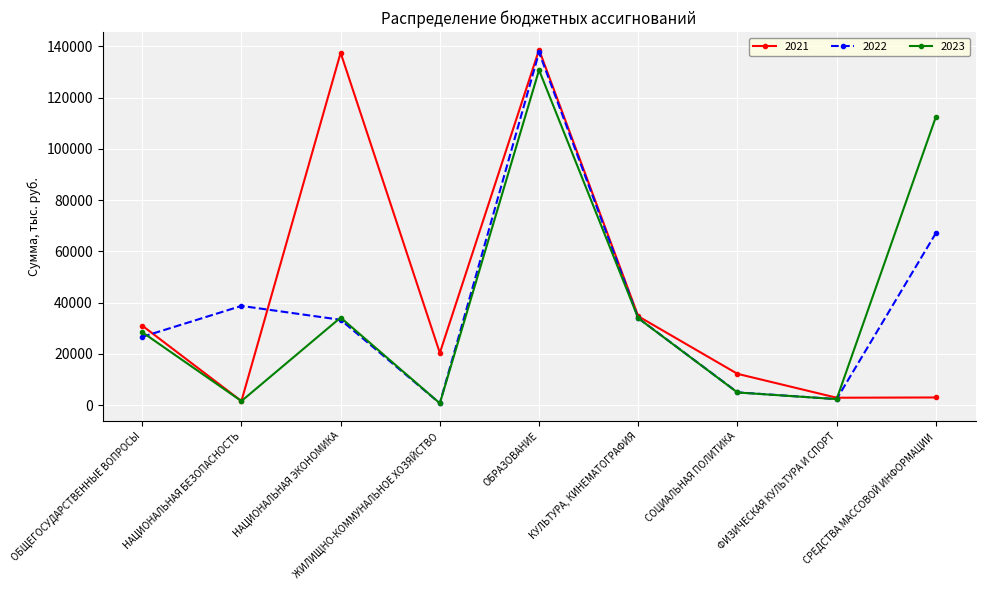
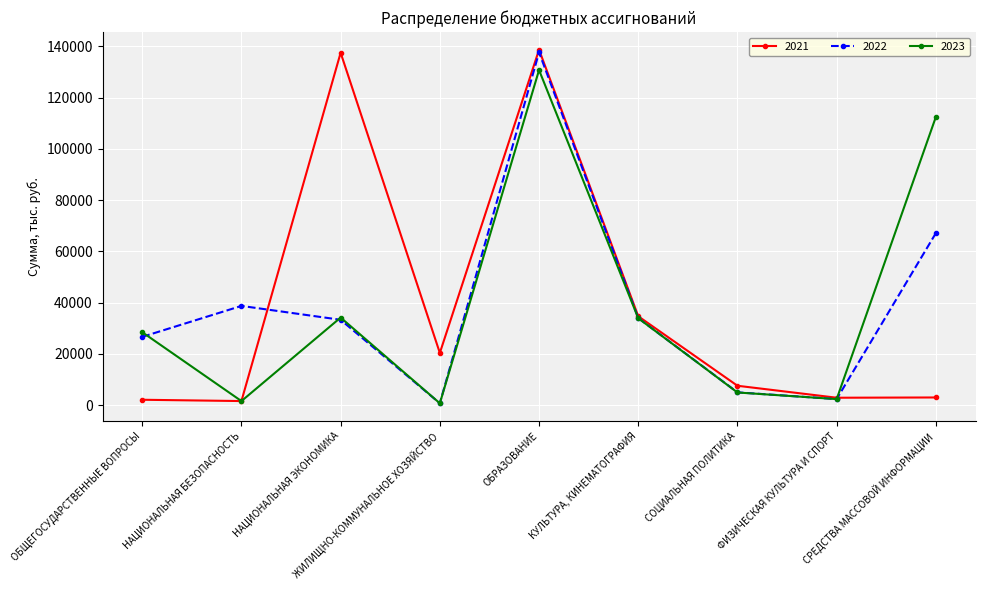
2021, ОБЩЕГОСУДАРСТВЕННЫЕ ВОПРОСЫ: 31000 -> 2000
2021, СОЦИАЛЬНАЯ ПОЛИТИКА: 12000 -> 8000
